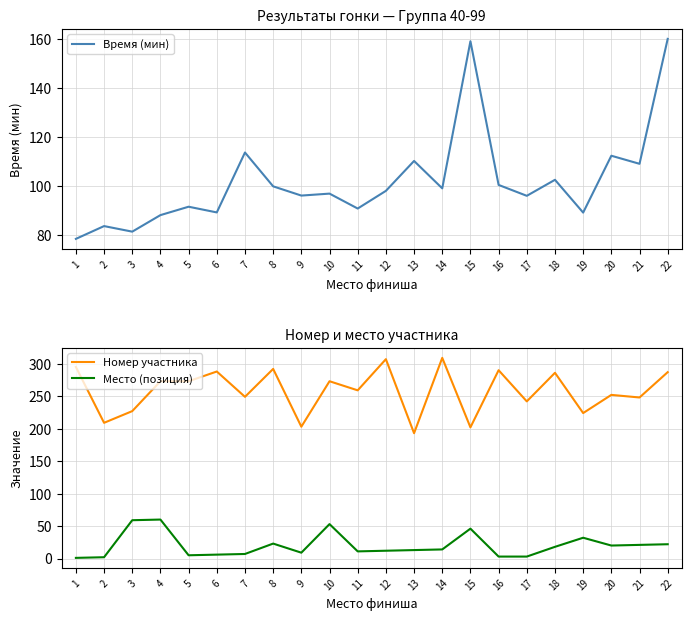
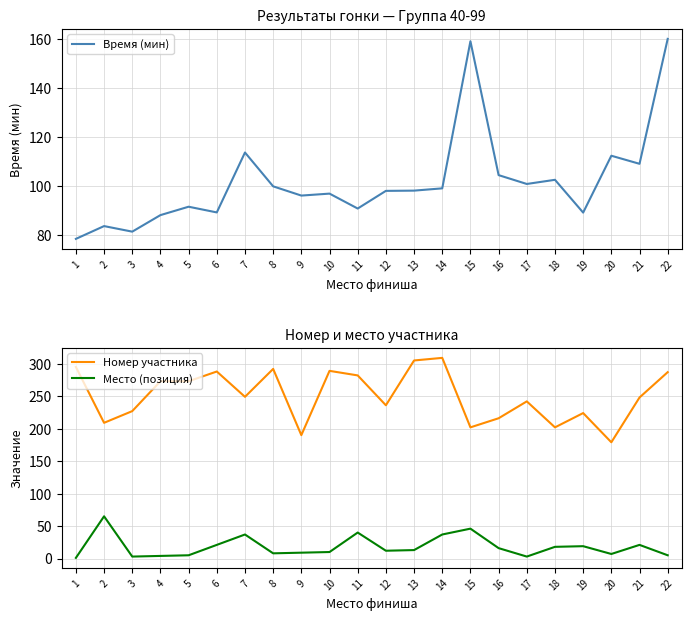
Результаты гонки — Группа 40-99, 13: 110 -> 98
Результаты гонки — Группа 40-99, 16: 100 -> 104
Результаты гонки — Группа 40-99, 17: 96 -> 101
Номер и место участника, Место (позиция), 2: 0 -> 70
Номер и место участника, Место (позиция), 3: 60 -> 0
Номер и место участника, Место (позиция), 4: 60 -> 0
Номер и место участника, Место (позиция), 6: 10 -> 20
Номер и место участника, Место (позиция), 7: 10 -> 40
Номер и место участника, Место (позиция), 8: 20 -> 10
Номер и место участника, Номер участника, 9: 200 -> 190
Номер и место участника, Номер участника, 10: 270 -> 290
Номер и место участника, Место (позиция), 10: 50 -> 10
Номер и место участника, Номер участника, 11: 260 -> 280
Номер и место участника, Место (позиция), 11: 10 -> 40
Номер и место участника, Номер участника, 12: 310 -> 240
Номер и место участника, Номер участника, 13: 190 -> 310
Номер и место участника, Место (позиция), 14: 10 -> 40
Номер и место участника, Номер участника, 16: 290 -> 220
Номер и место участника, Место (позиция), 16: 0 -> 20
Номер и место участника, Номер участника, 18: 290 -> 200
Номер и место участника, Место (позиция), 19: 30 -> 20
Номер и место участника, Номер участника, 20: 250 -> 180
Номер и место участника, Место (позиция), 20: 20 -> 10
Номер и место участника, Место (позиция), 22: 20 -> 10
